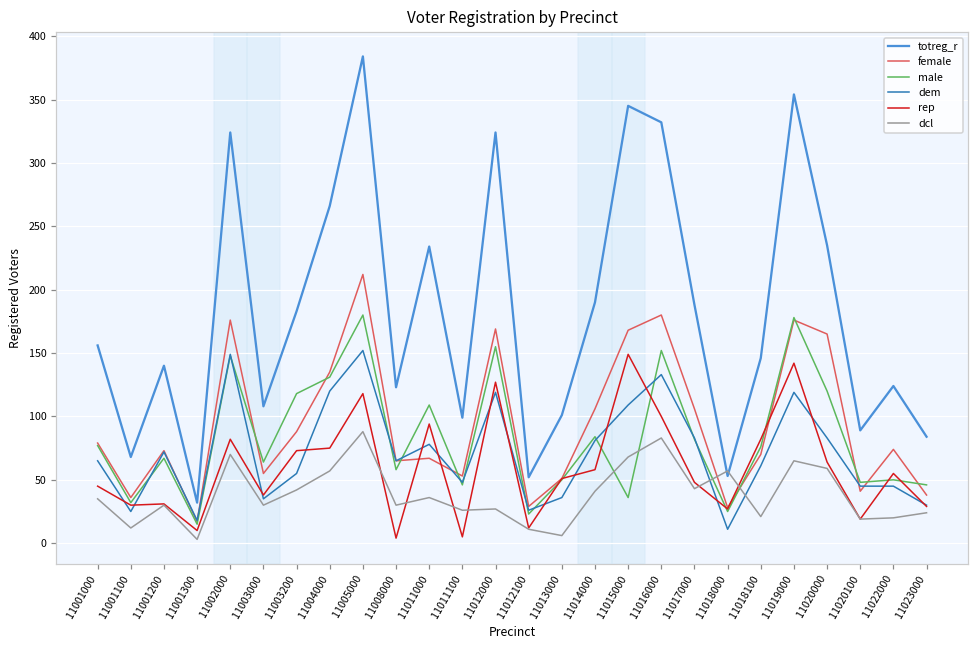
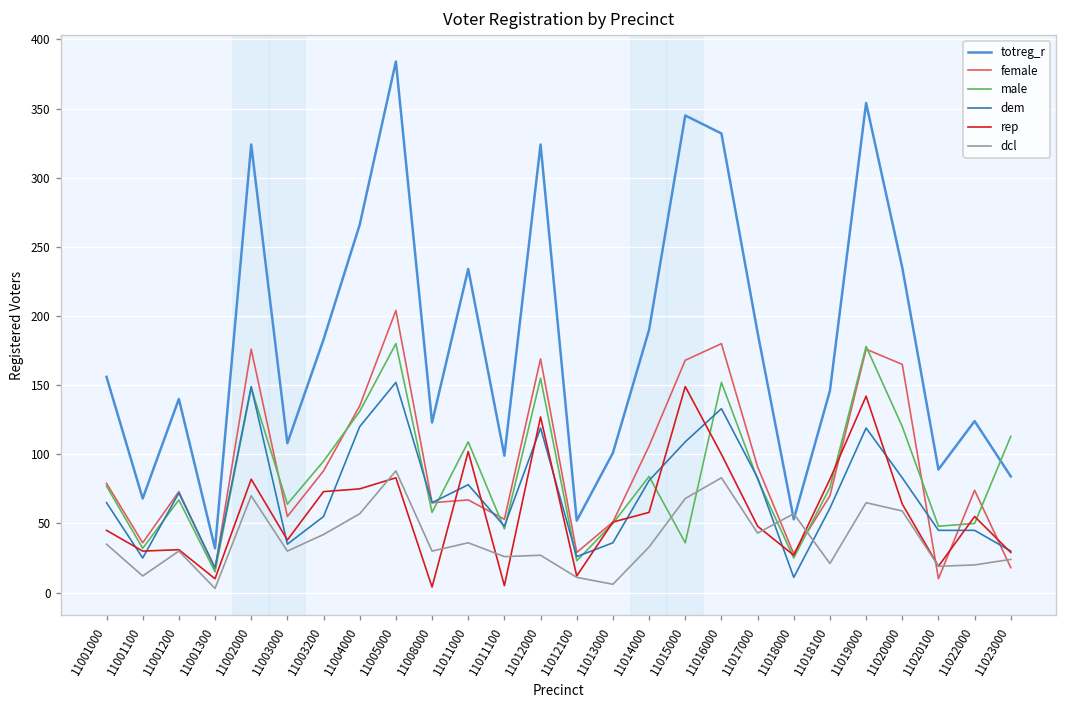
male, 11003200: 118 -> 95
female, 11005000: 212 -> 204
rep, 11005000: 118 -> 83
rep, 11011000: 94 -> 102
dcl, 11014000: 41 -> 33
female, 11017000: 106 -> 91
female, 11020100: 41 -> 10
female, 11023000: 38 -> 18
male, 11023000: 46 -> 113
